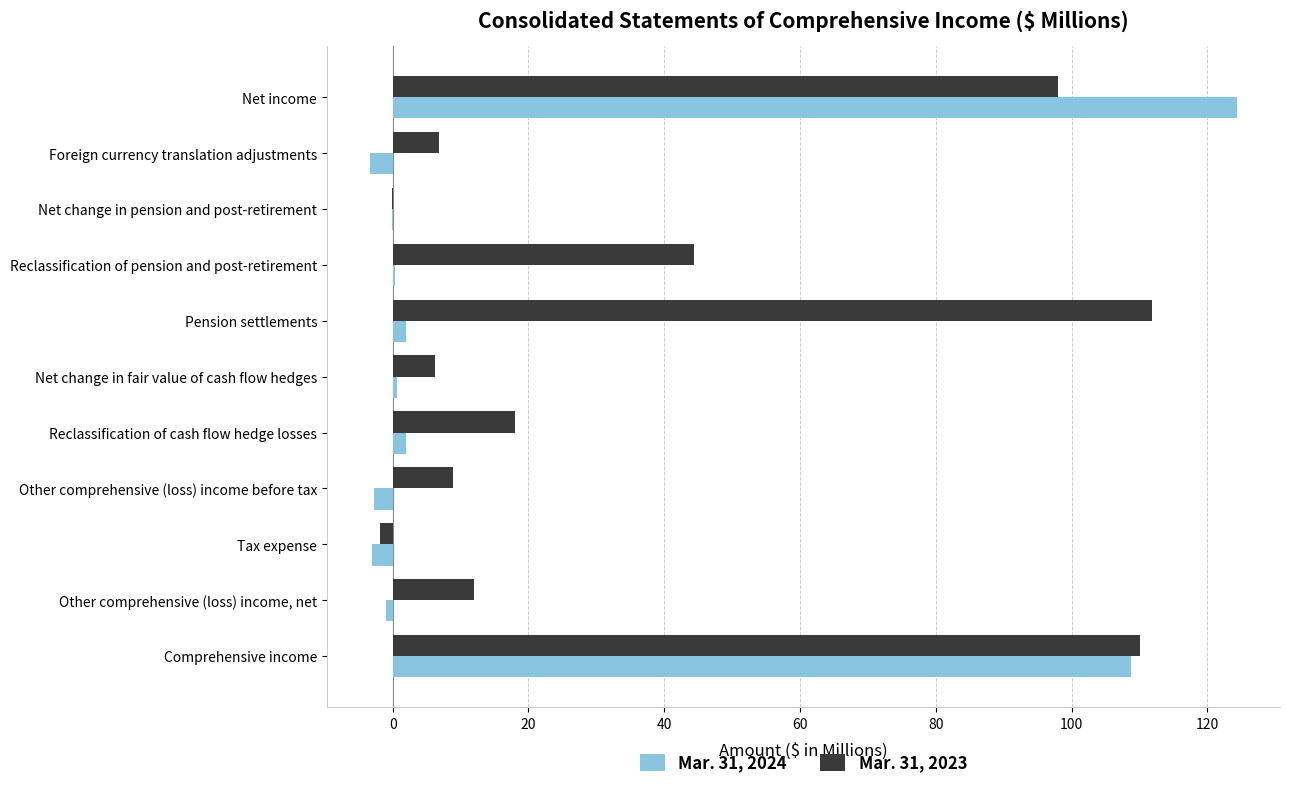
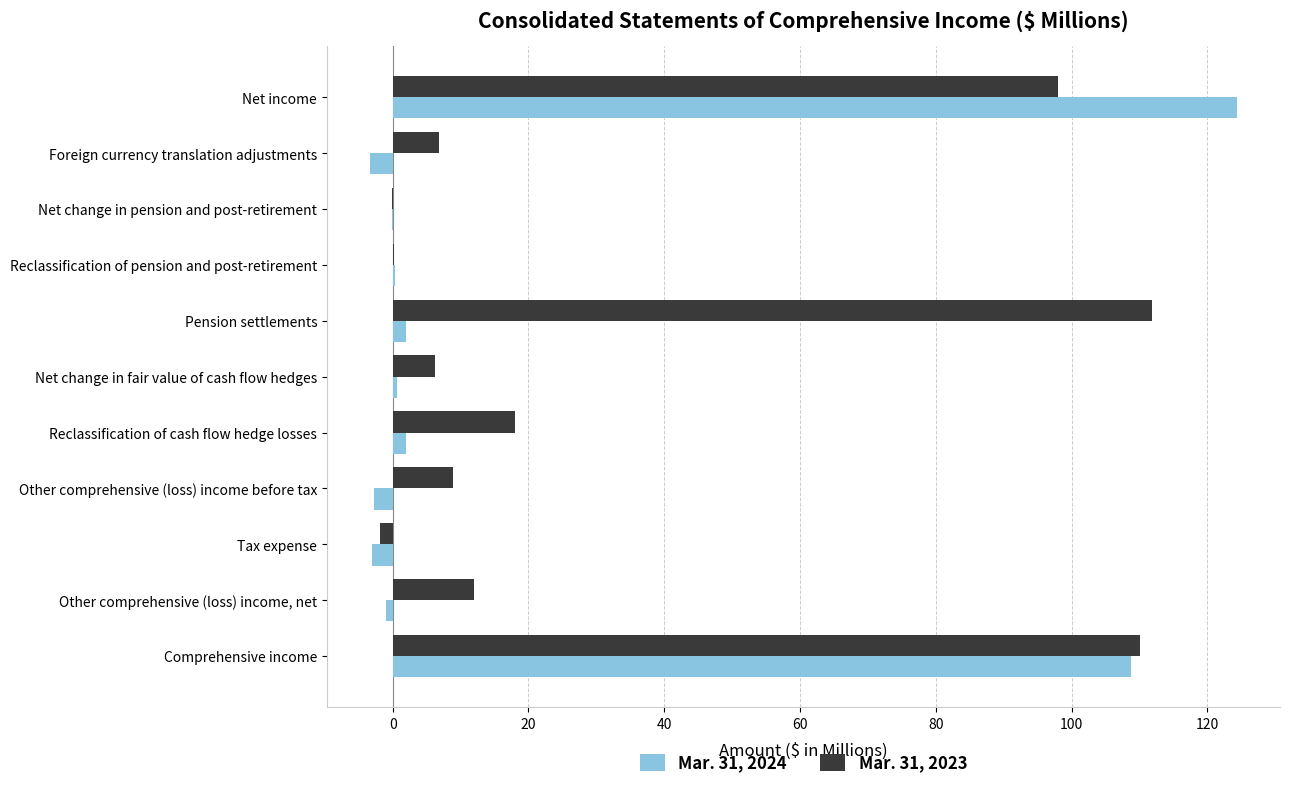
Mar. 31, 2023, Reclassification of pension and post-retirement: 44 -> 0
